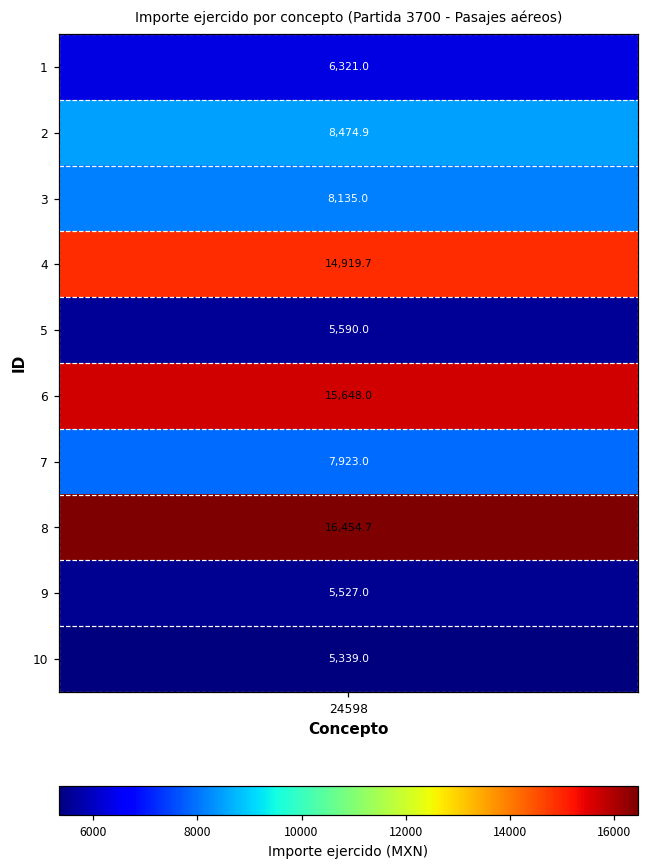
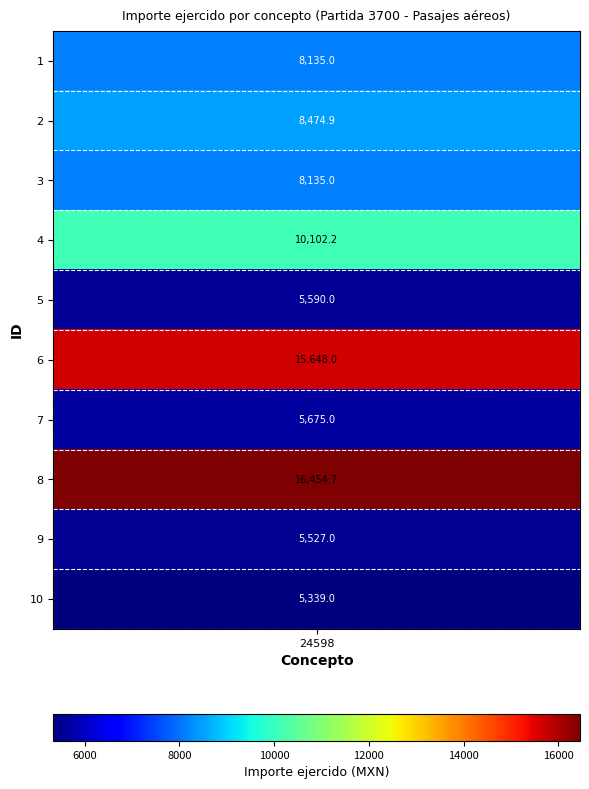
1, 24598: 6,321.0 -> 8,135.0
4, 24598: 14,919.7 -> 10,102.2
7, 24598: 7,923.0 -> 5,675.0
